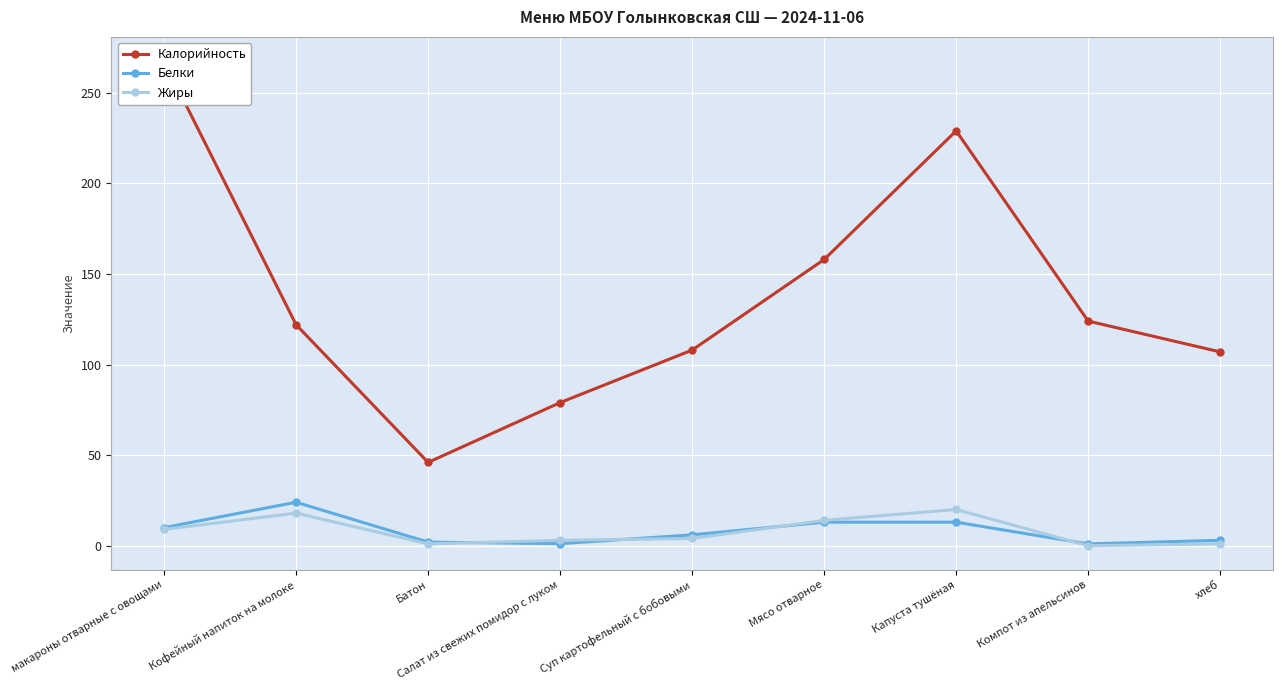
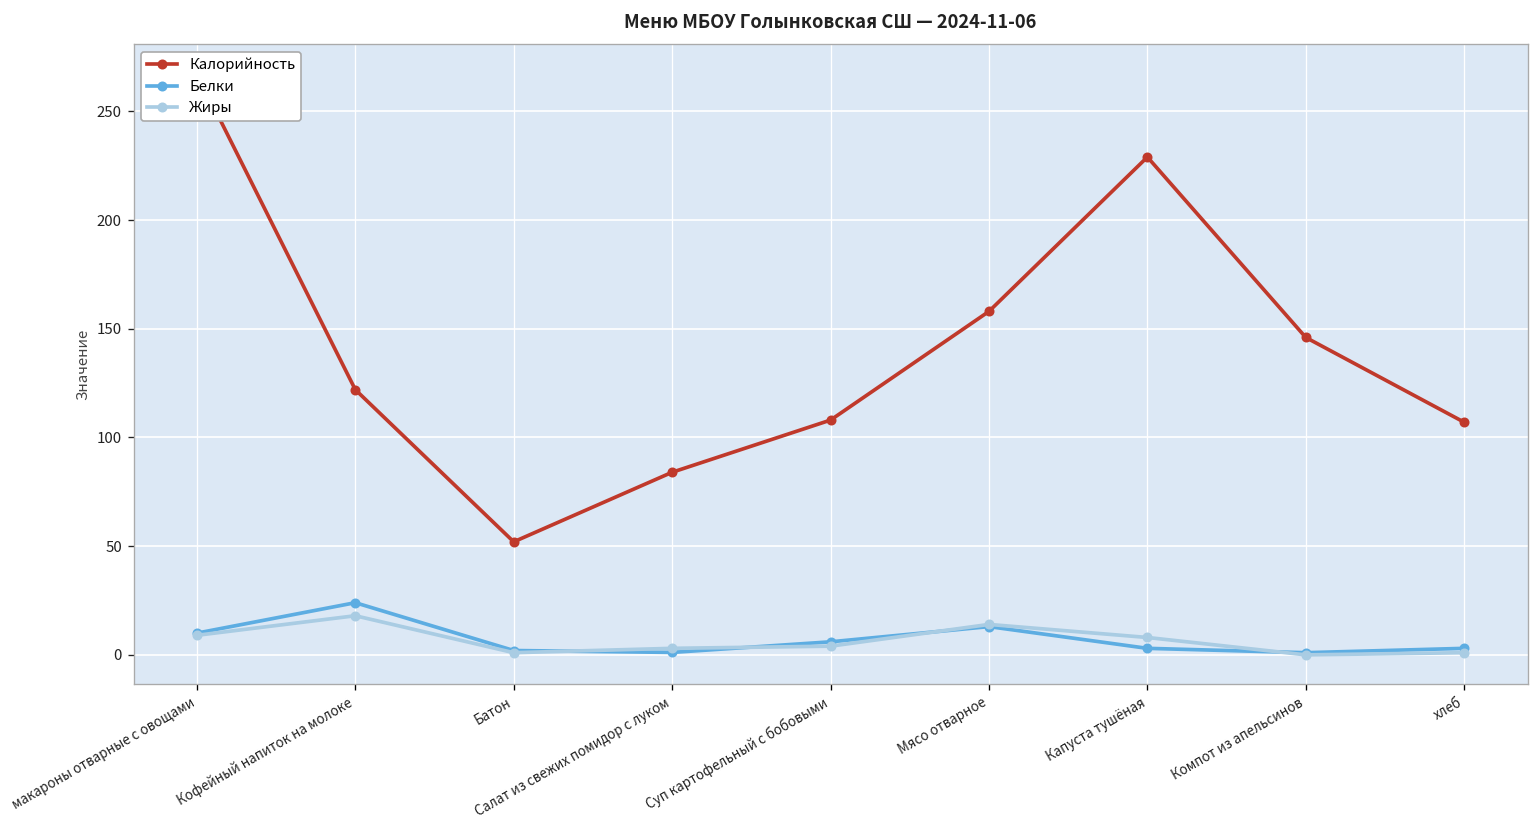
Калорийность, Батон: 46 -> 52
Калорийность, Салат из свежих помидор с луком: 79 -> 84
Белки, Капуста тушёная: 13 -> 3
Жиры, Капуста тушёная: 20 -> 8
Калорийность, Компот из апельсинов: 124 -> 146
